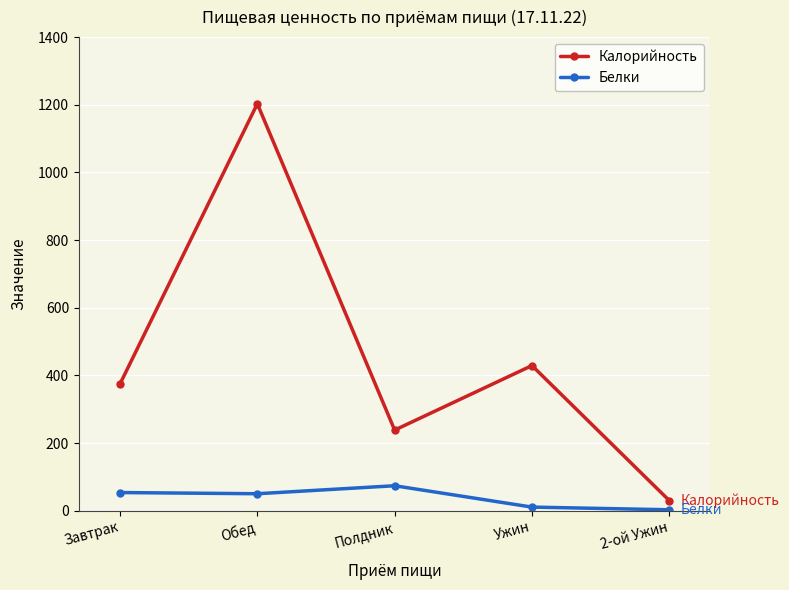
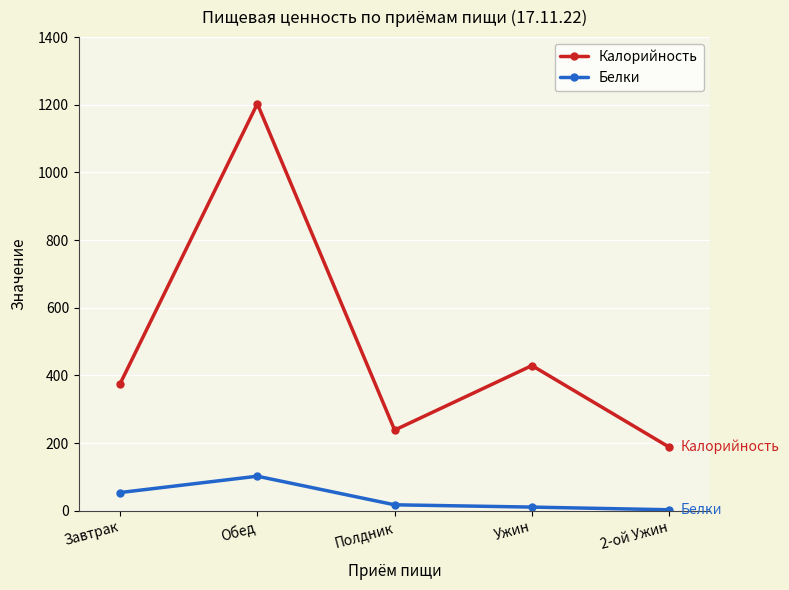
Белки, Обед: 50 -> 100
Белки, Полдник: 70 -> 20
Калорийность, 2-ой Ужин: 30 -> 190
